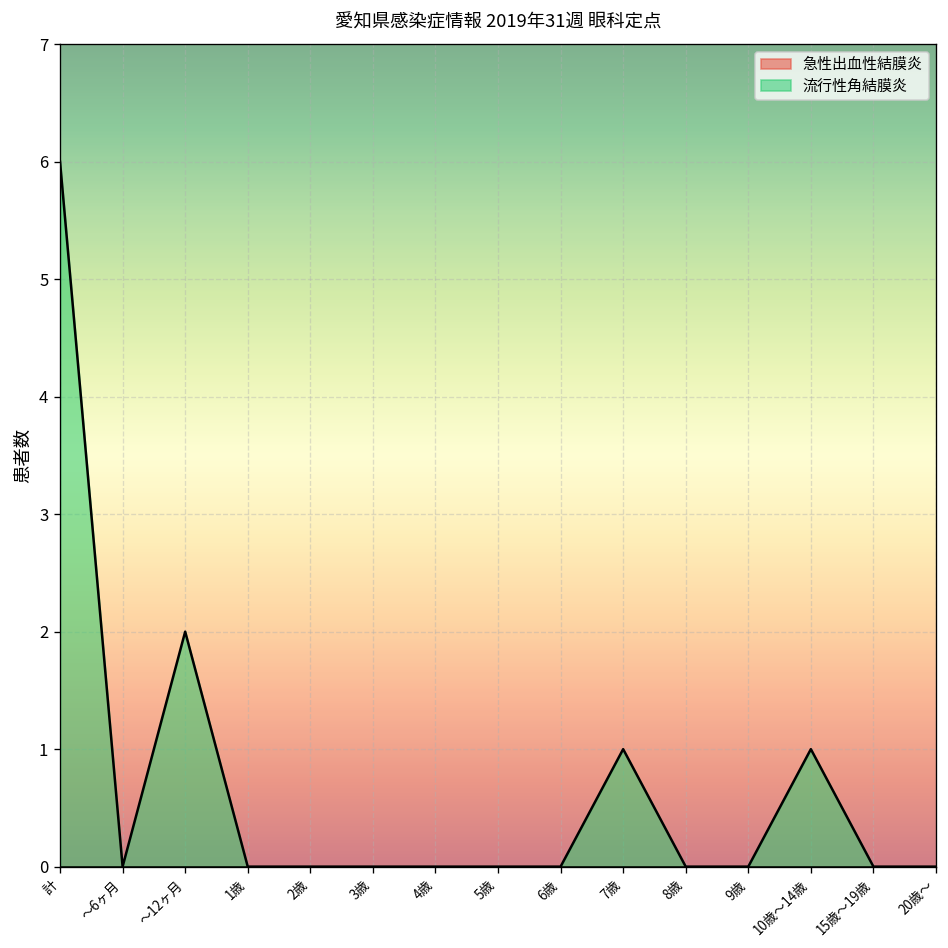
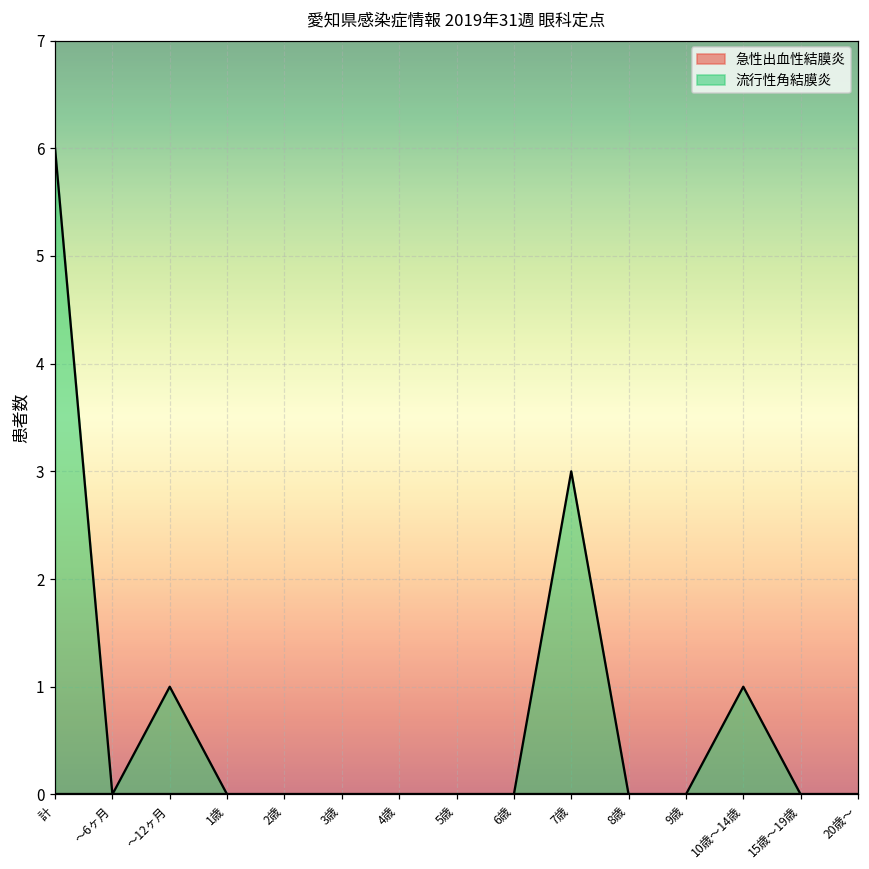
流行性角結膜炎, ～12ヶ月: 2 -> 1
流行性角結膜炎, 7歳: 1 -> 3
